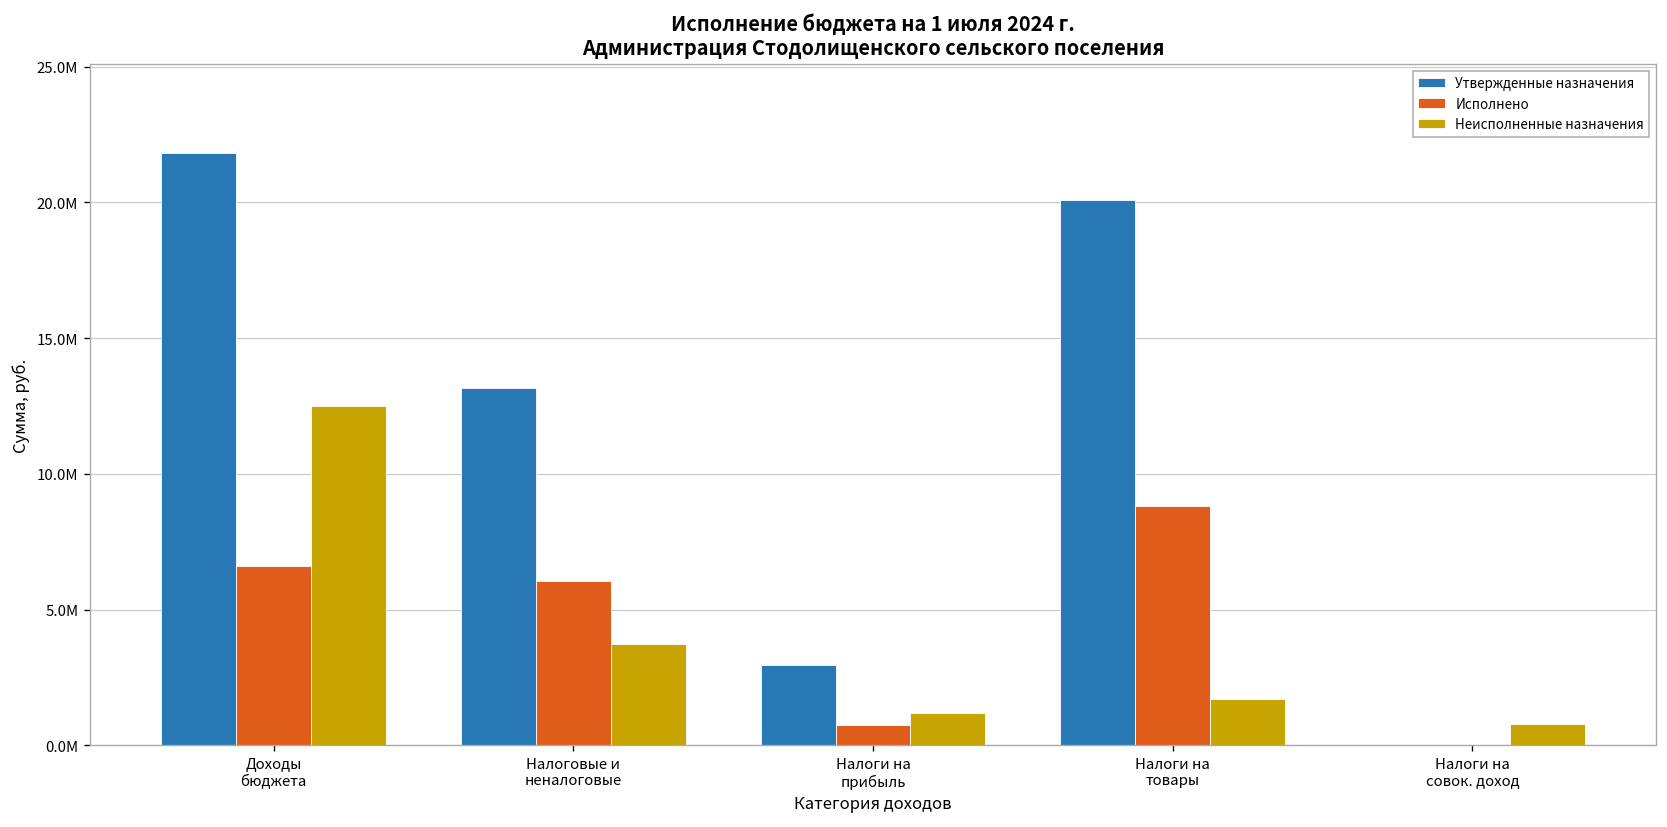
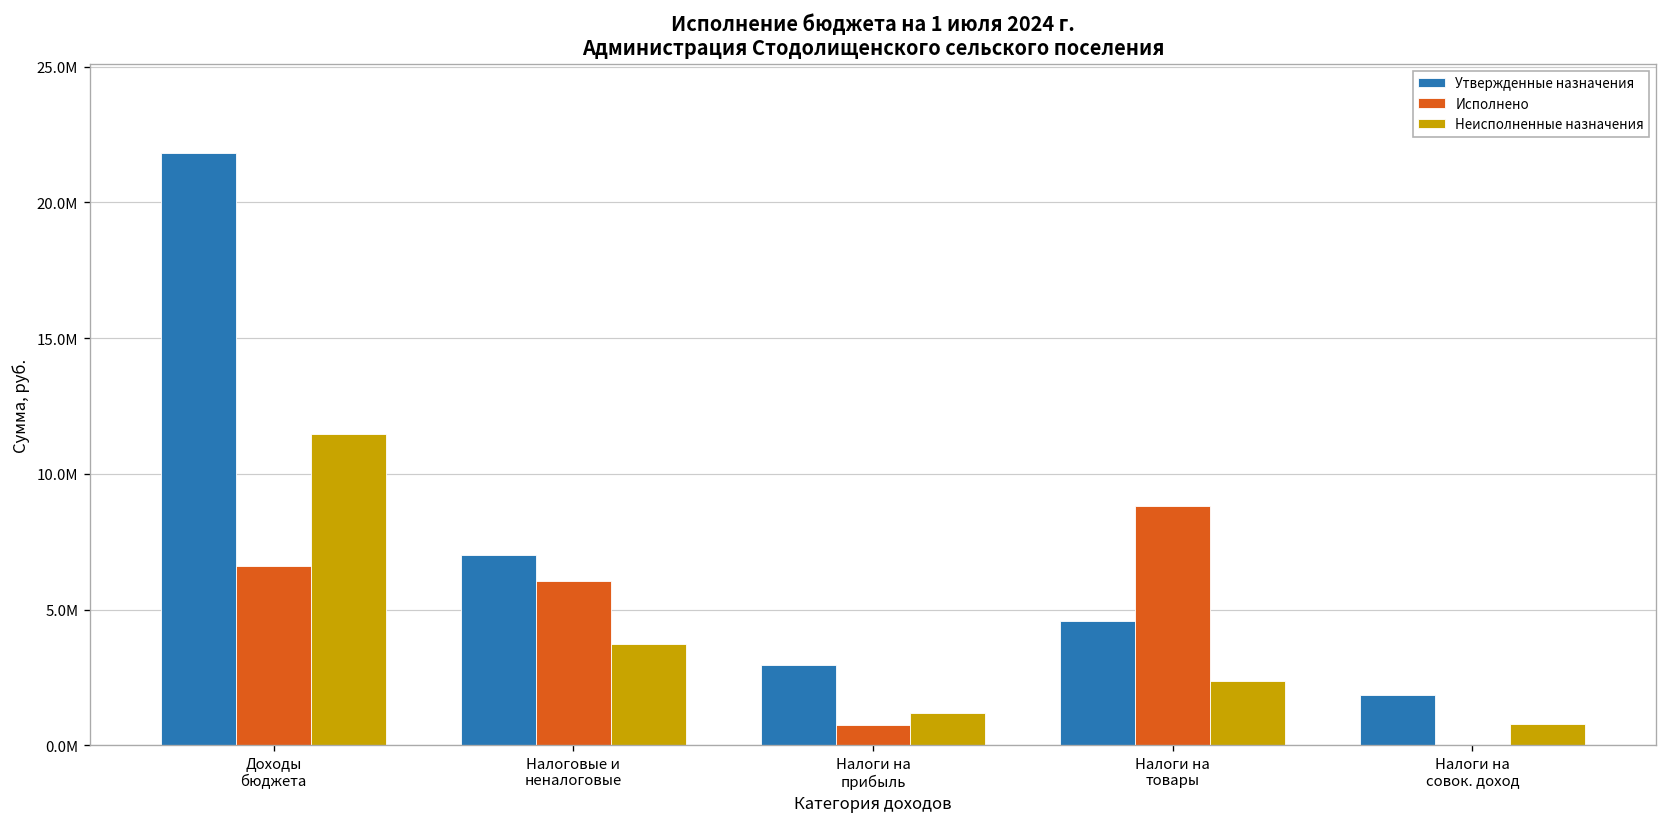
Неисполненные назначения, Доходы бюджета: 12500000 -> 11500000
Утвержденные назначения, Налоговые и неналоговые: 13200000 -> 7000000
Утвержденные назначения, Налоги на товары: 20100000 -> 4600000
Неисполненные назначения, Налоги на товары: 1700000 -> 2400000
Утвержденные назначения, Налоги на совок. доход: 0 -> 1900000
